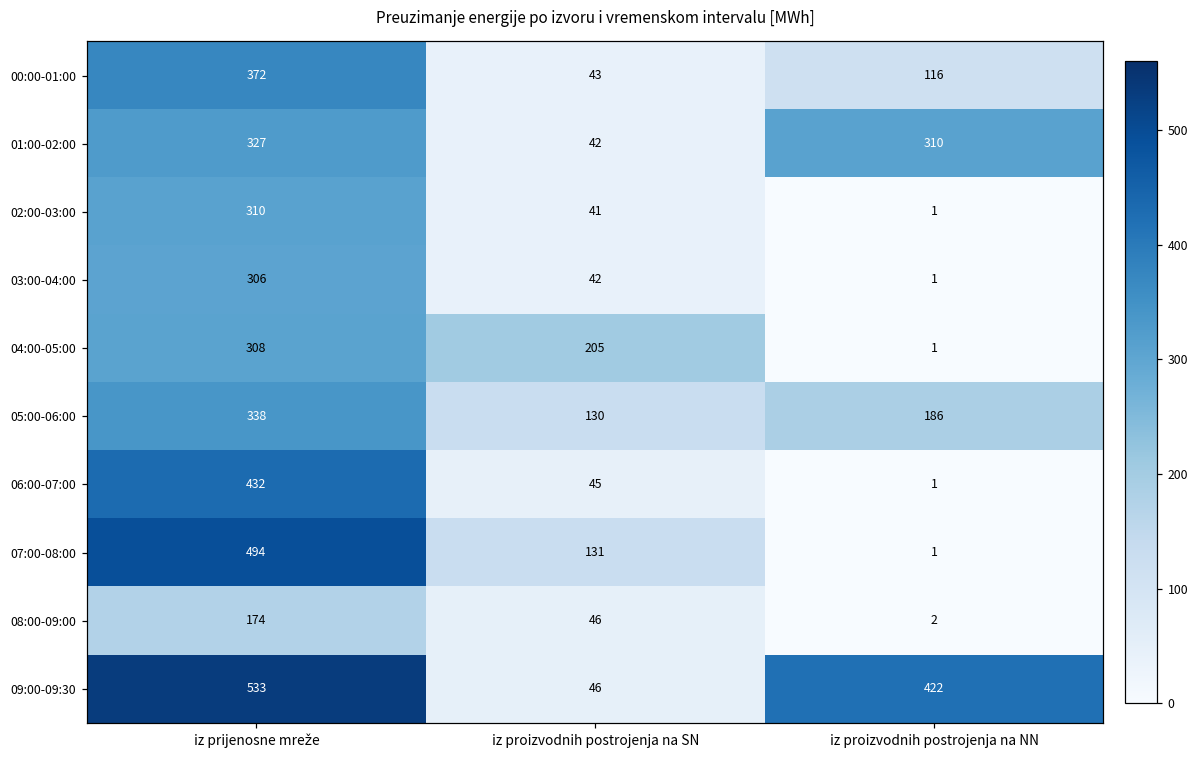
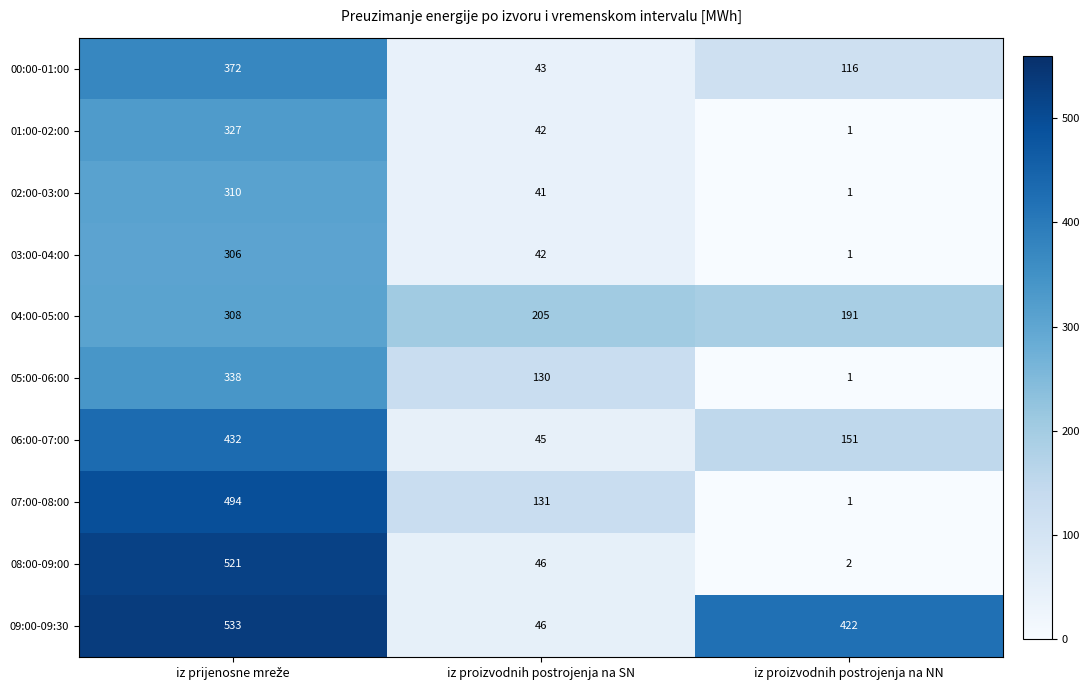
01:00-02:00, iz proizvodnih postrojenja na NN: 310 -> 1
04:00-05:00, iz proizvodnih postrojenja na NN: 1 -> 191
05:00-06:00, iz proizvodnih postrojenja na NN: 186 -> 1
06:00-07:00, iz proizvodnih postrojenja na NN: 1 -> 151
08:00-09:00, iz prijenosne mreže: 174 -> 521
